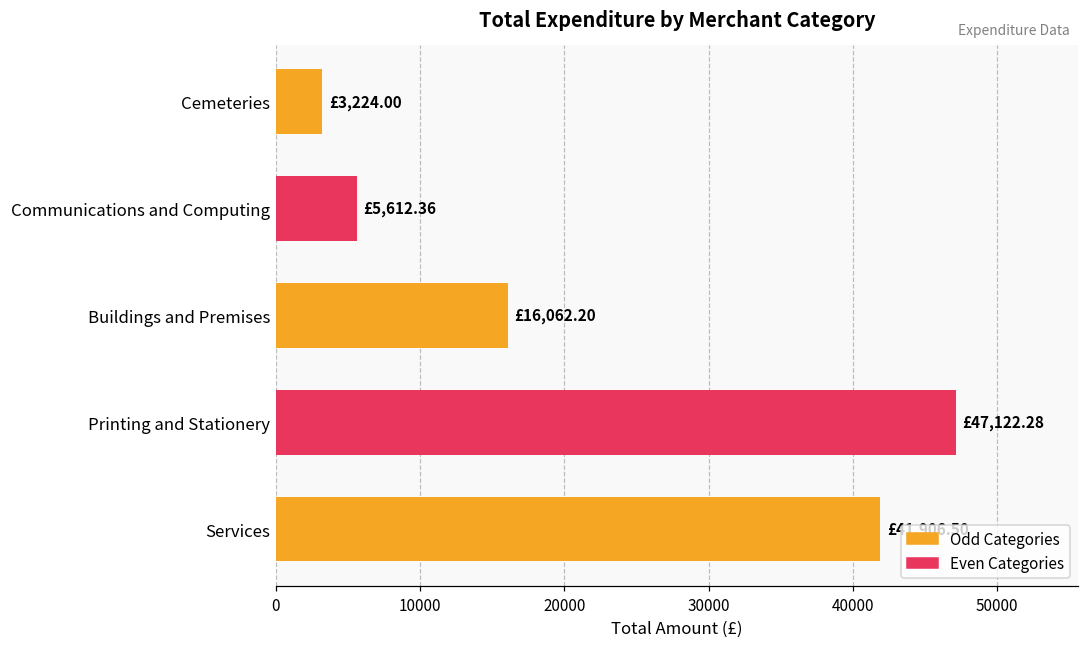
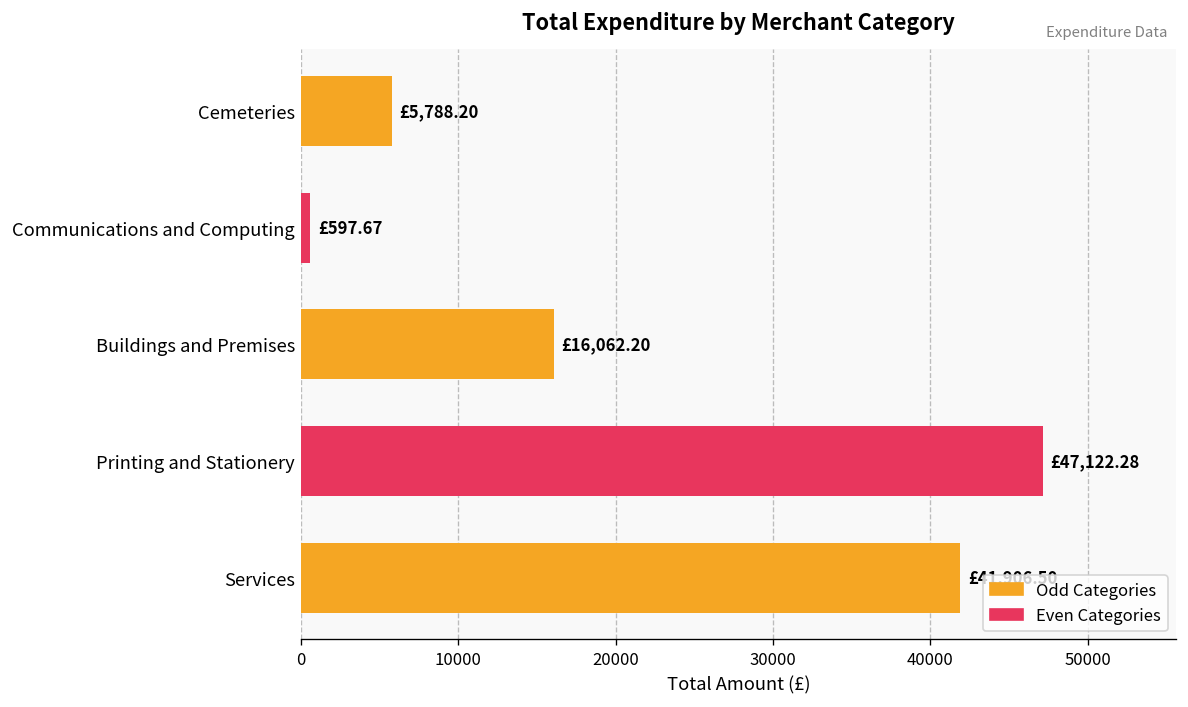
Cemeteries: £3,224.00 -> £5,788.20
Communications and Computing: £5,612.36 -> £597.67
